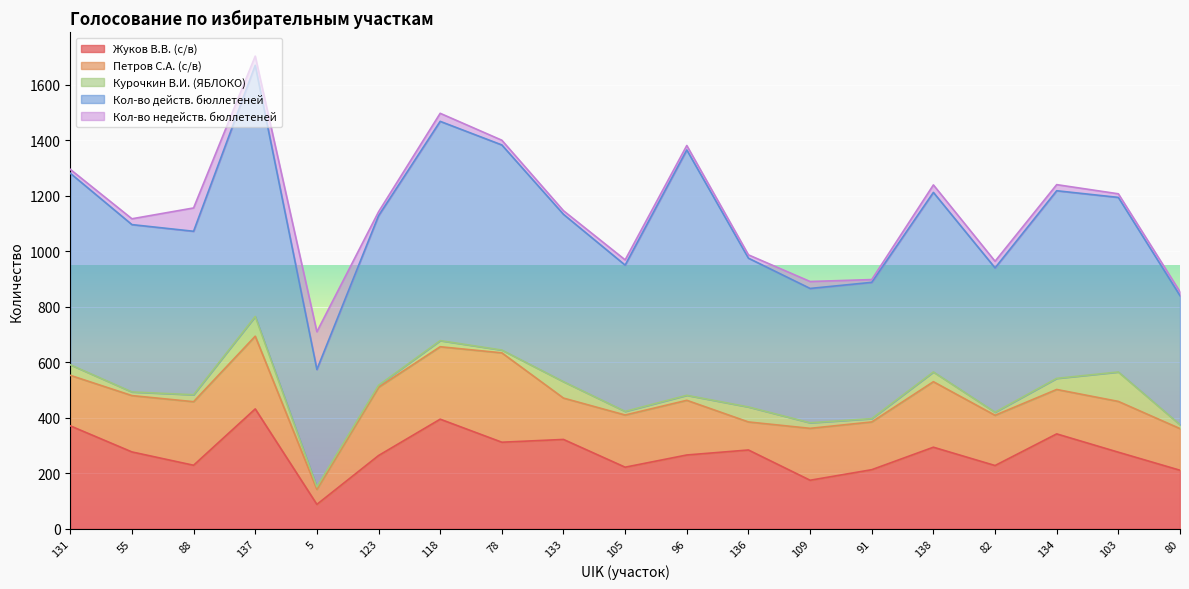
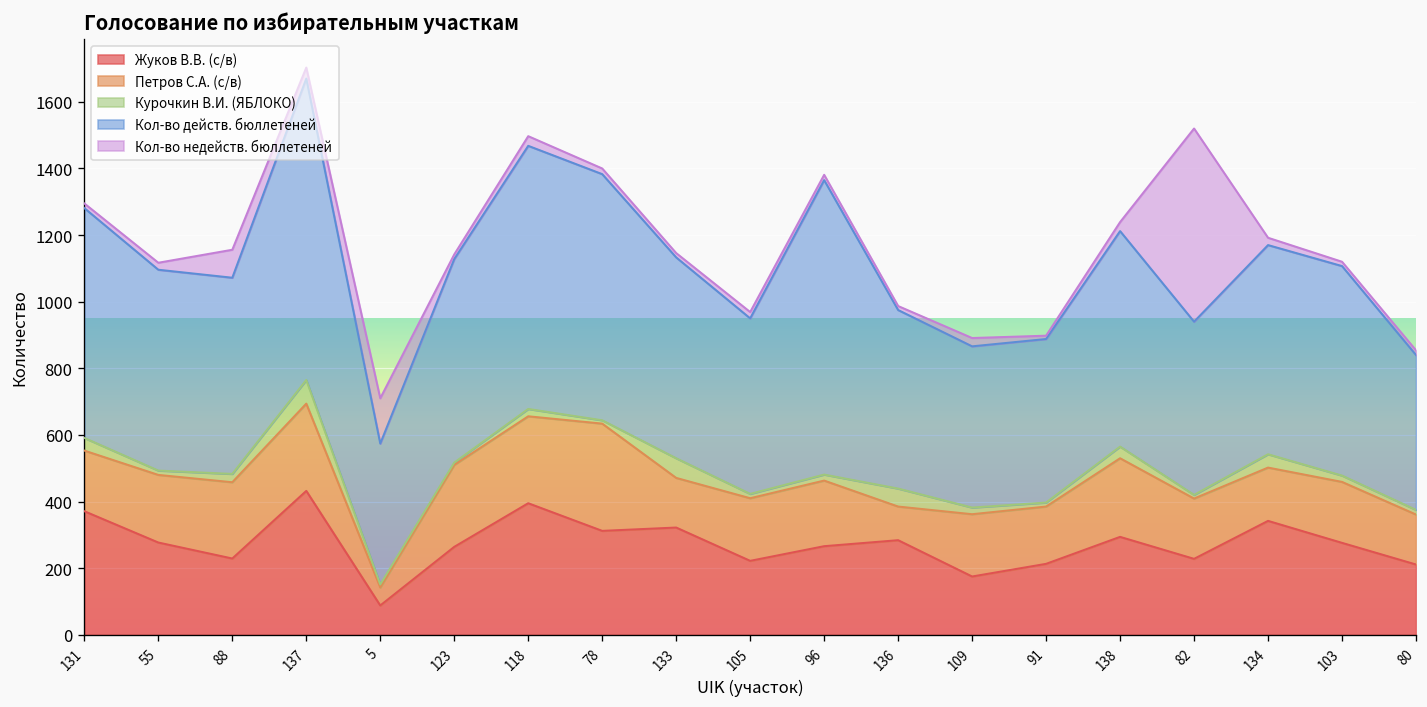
Кол-во недейств. бюллетеней, 82: 20 -> 580
Кол-во действ. бюллетеней, 134: 680 -> 630
Курочкин В.И. (ЯБЛОКО), 103: 110 -> 20
